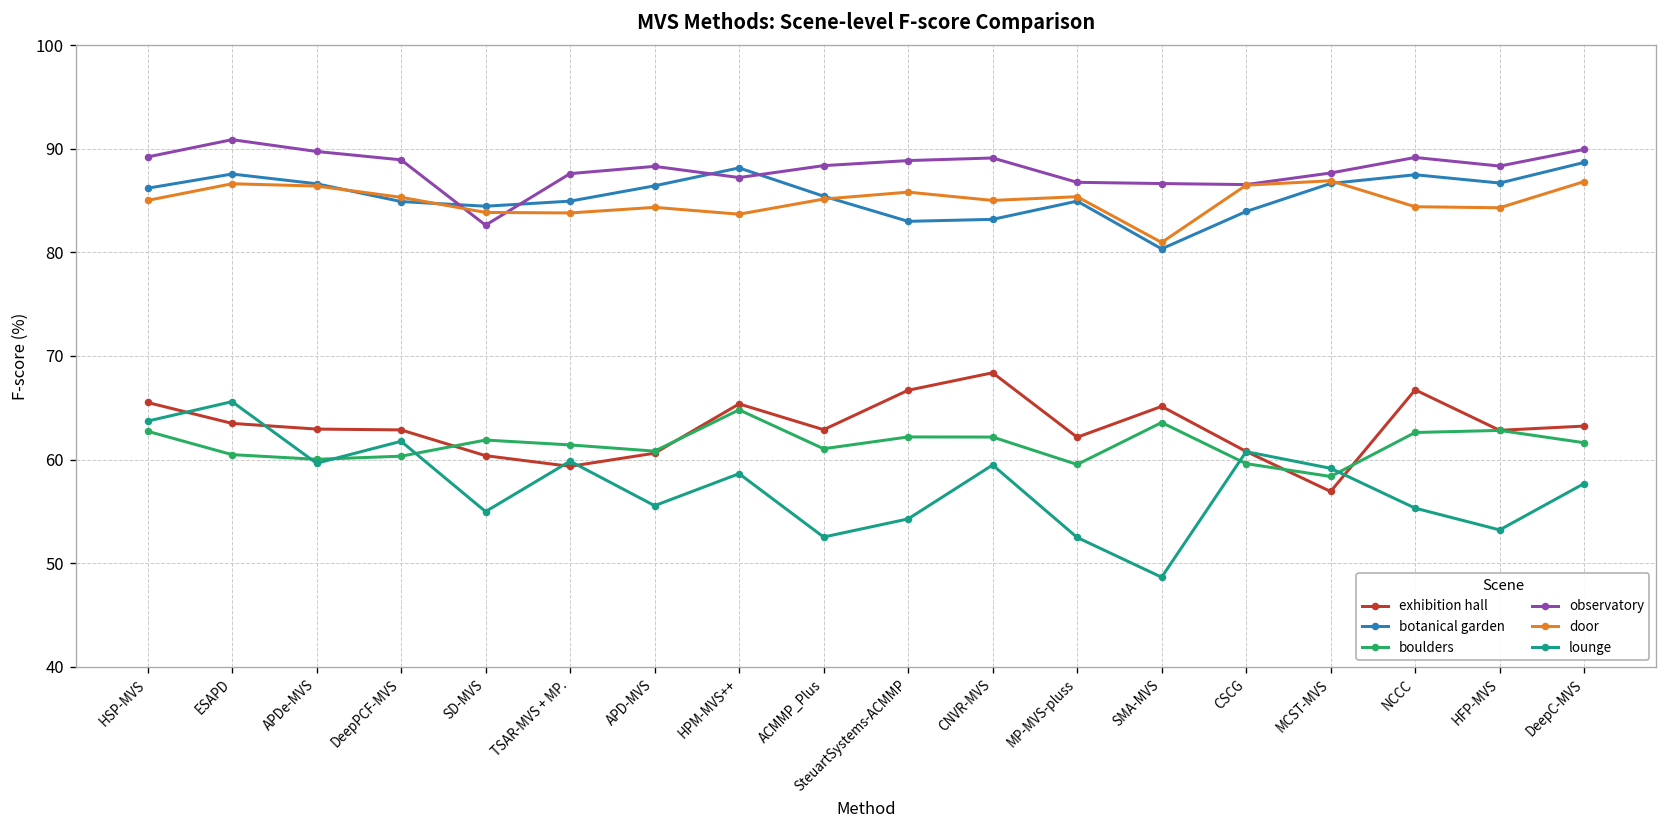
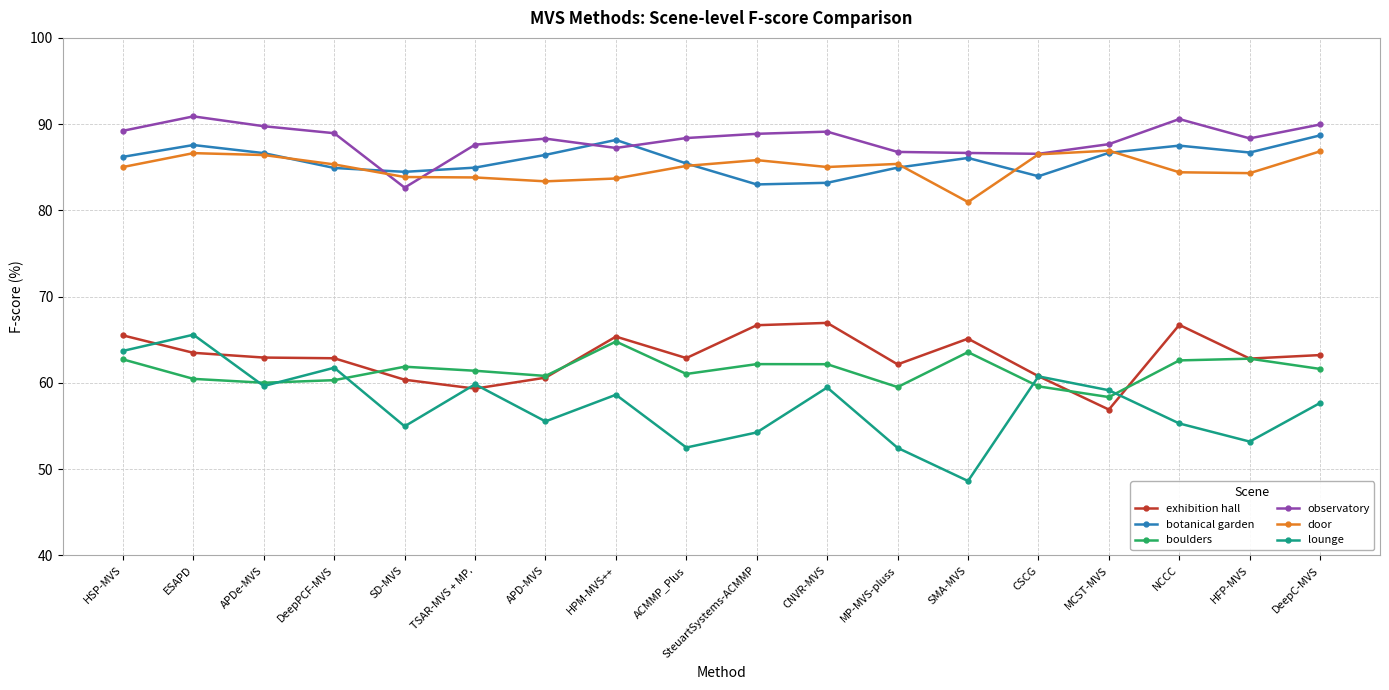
door, APD-MVS: 84 -> 83
exhibition hall, CNVR-MVS: 68 -> 67
botanical garden, SMA-MVS: 80 -> 86
observatory, NCCC: 89 -> 91
